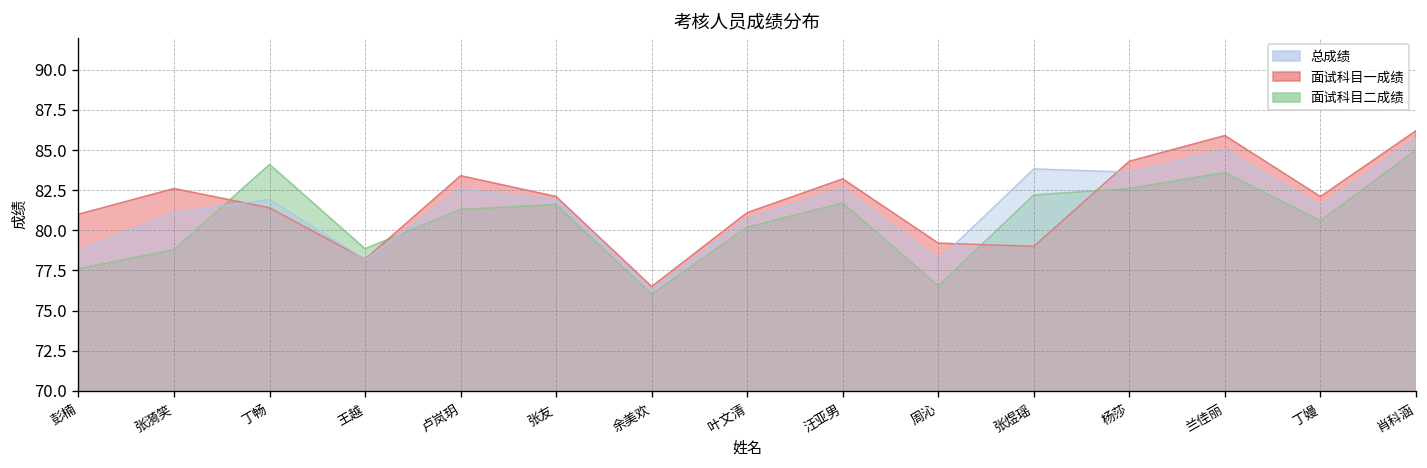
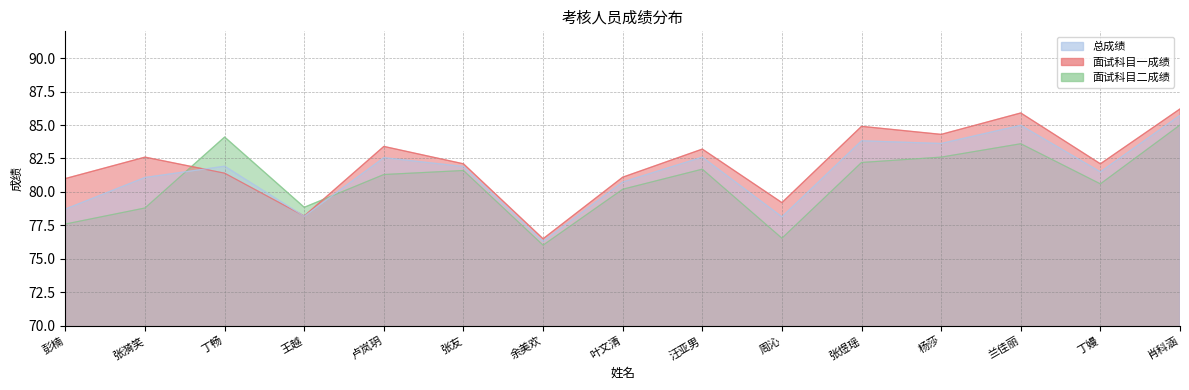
面试科目一成绩, 张煜瑶: 79.0 -> 84.9
